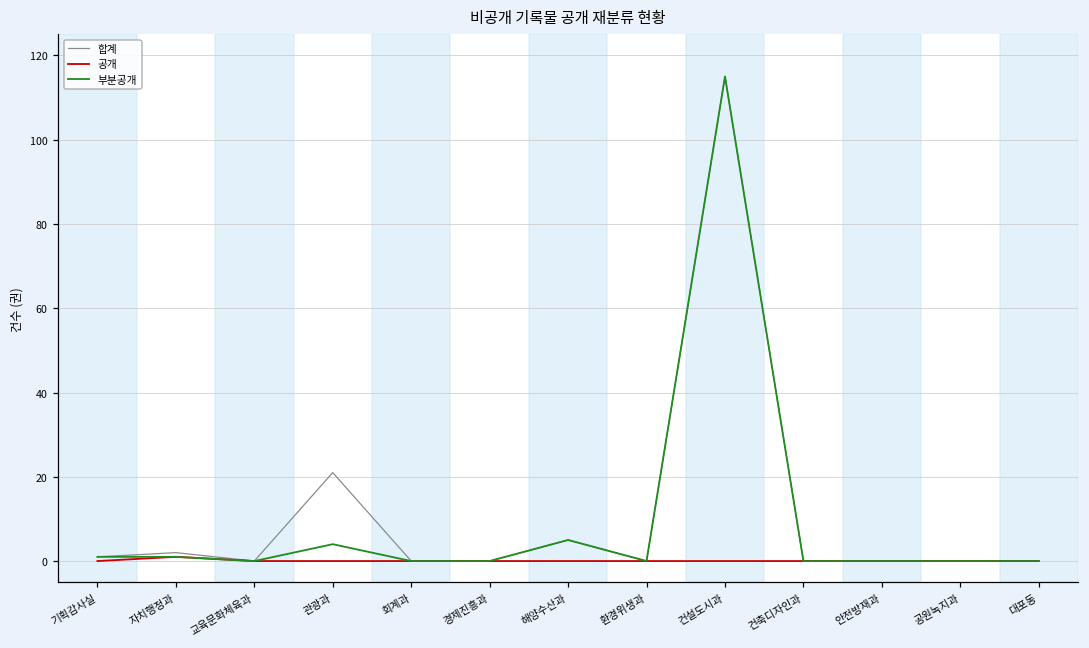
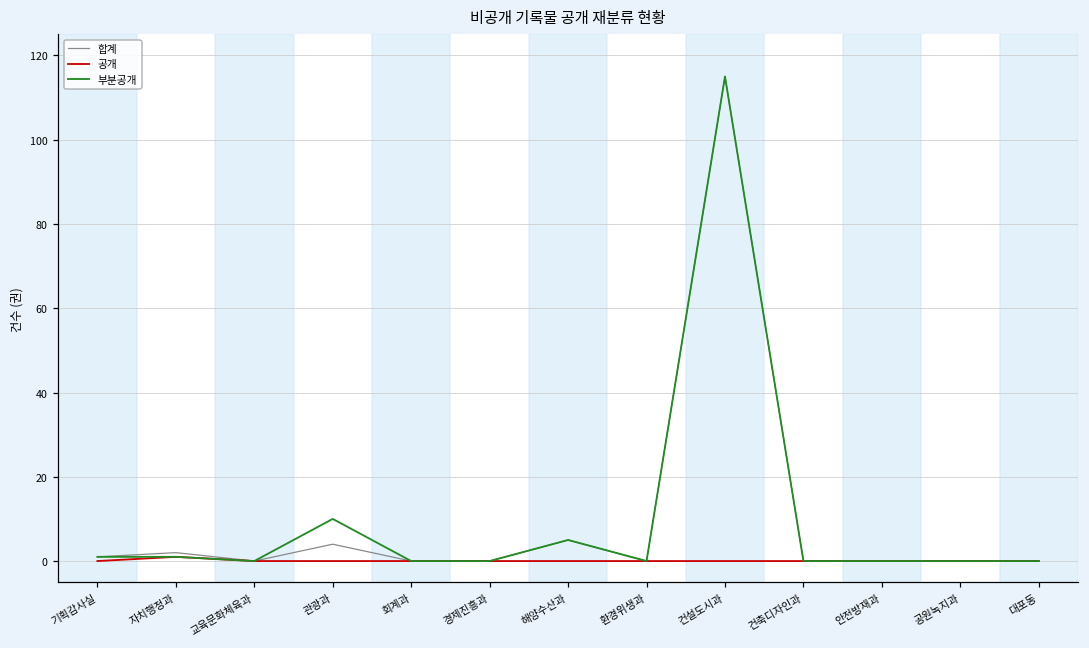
합계, 관광과: 21 -> 4
부분공개, 관광과: 4 -> 10
